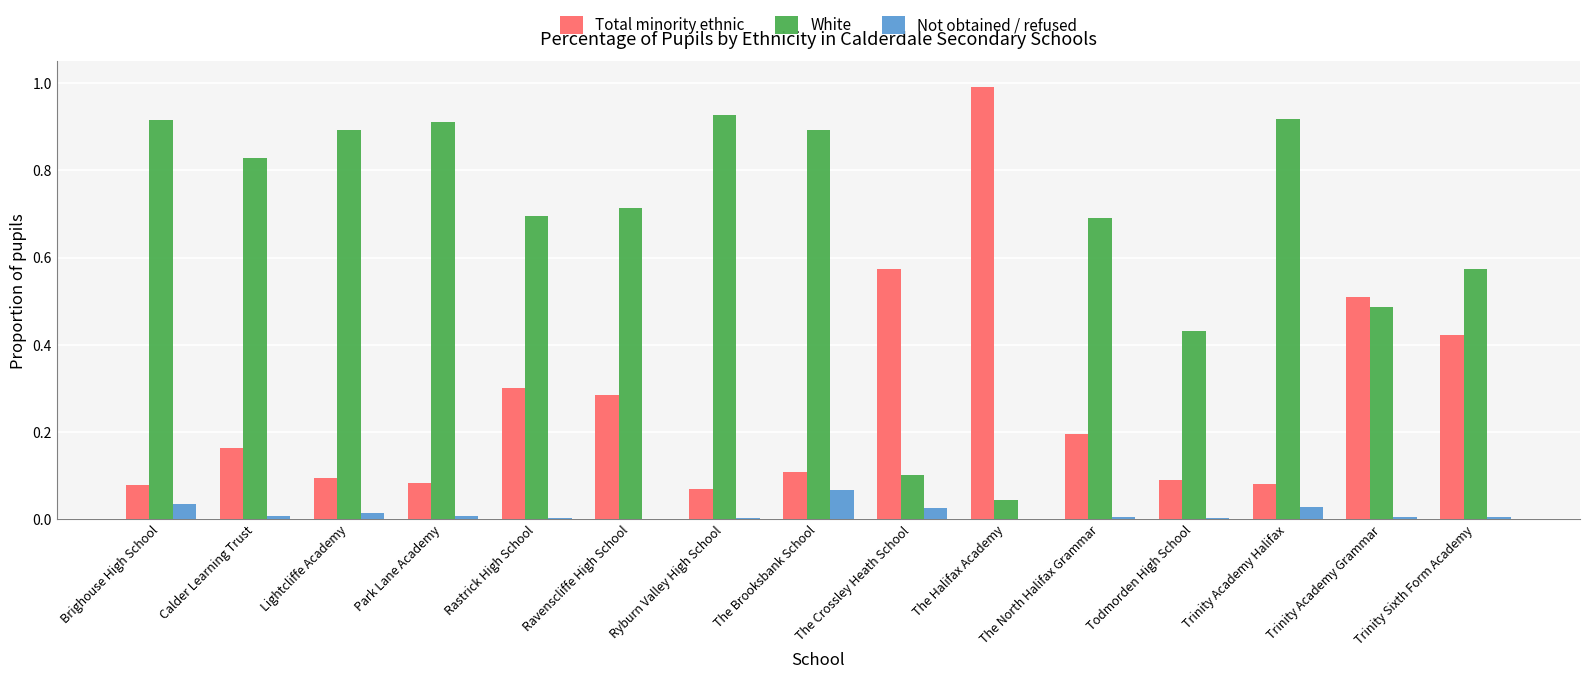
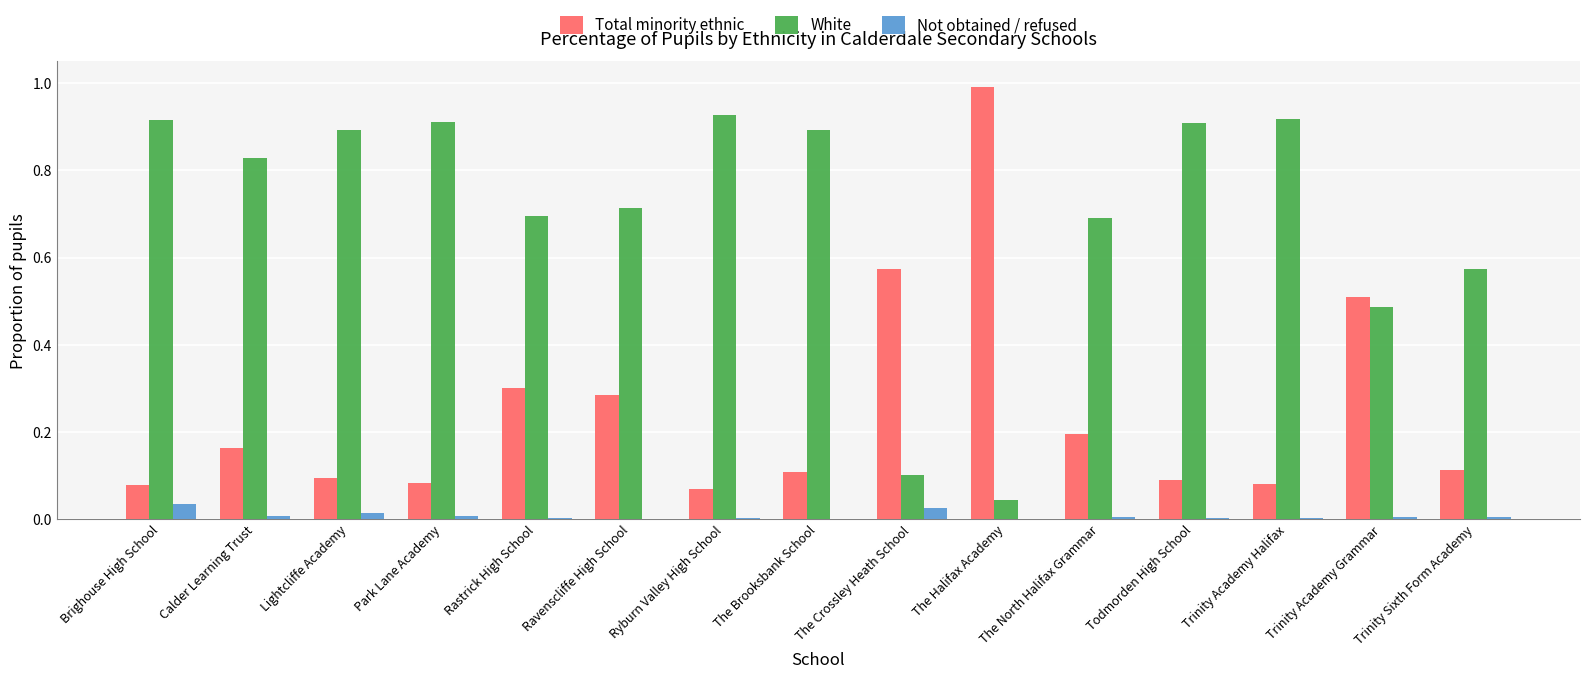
Not obtained / refused, The Brooksbank School: 0.07 -> 0.00
White, Todmorden High School: 0.43 -> 0.91
Not obtained / refused, Trinity Academy Halifax: 0.03 -> 0.00
Total minority ethnic, Trinity Sixth Form Academy: 0.42 -> 0.11
